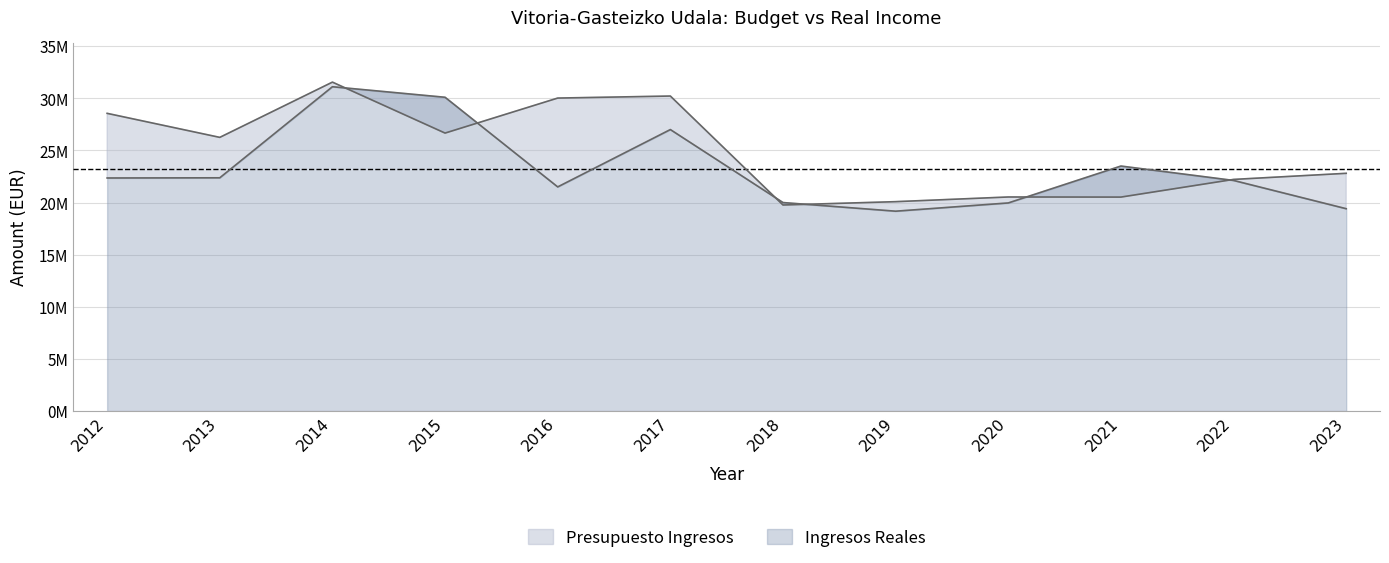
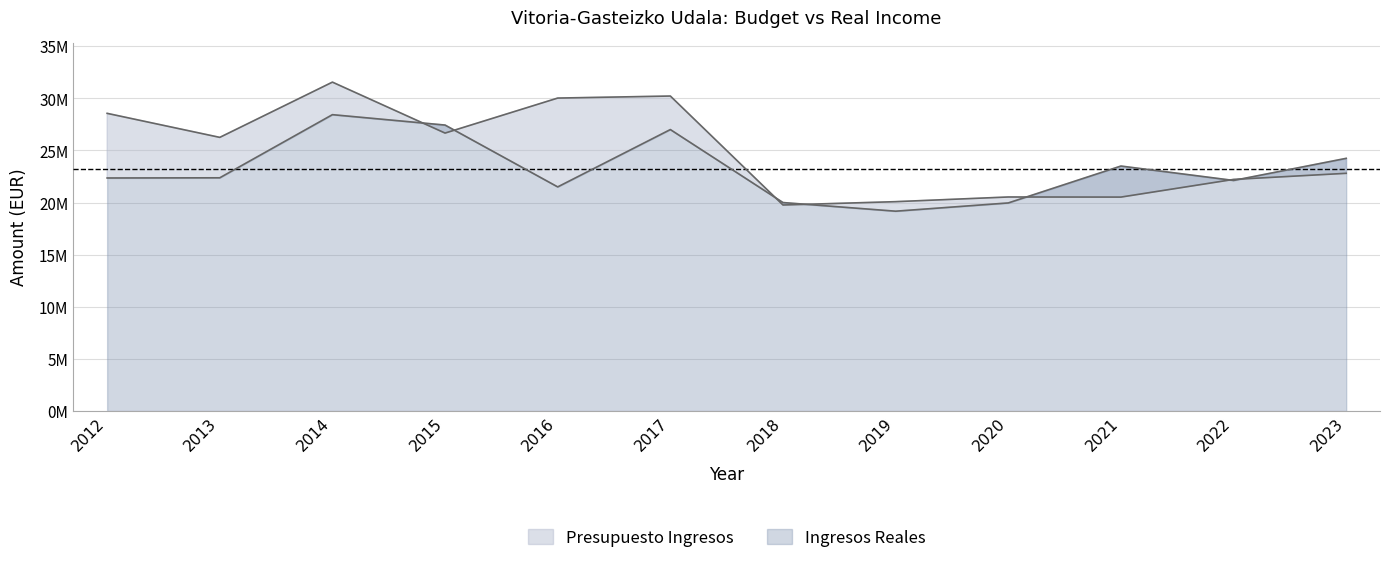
Ingresos Reales, 2014: 31100000 -> 28400000
Ingresos Reales, 2015: 30100000 -> 27400000
Ingresos Reales, 2023: 19400000 -> 24200000
